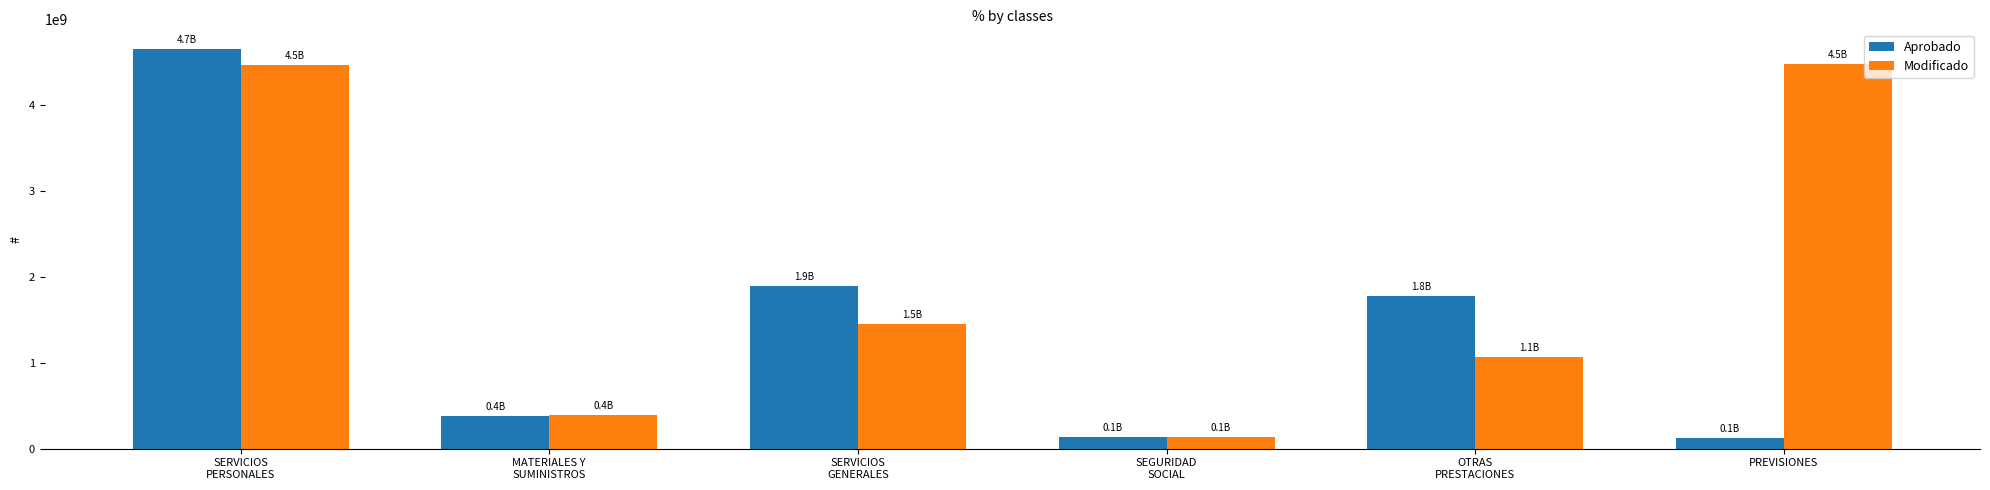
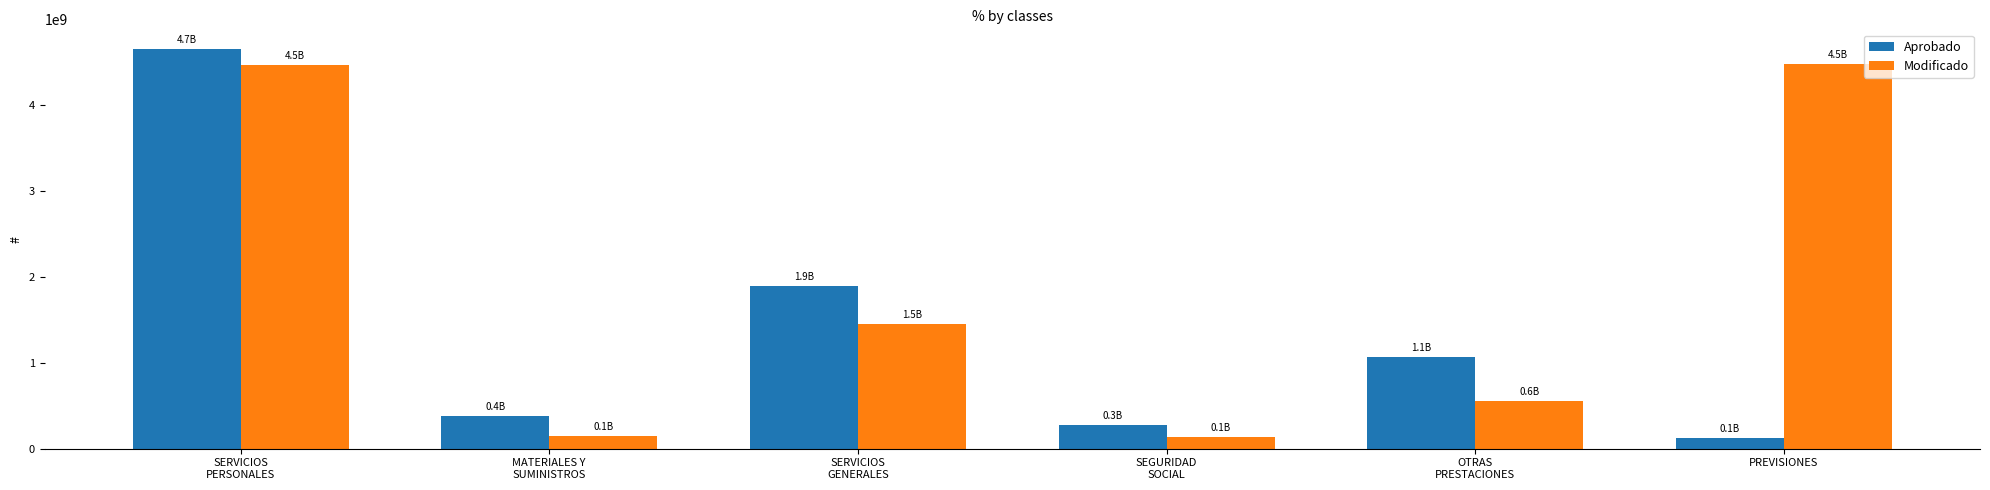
Modificado, MATERIALES Y SUMINISTROS: 0.4B -> 0.1B
Aprobado, SEGURIDAD SOCIAL: 0.1B -> 0.3B
Aprobado, OTRAS PRESTACIONES: 1.8B -> 1.1B
Modificado, OTRAS PRESTACIONES: 1.1B -> 0.6B
